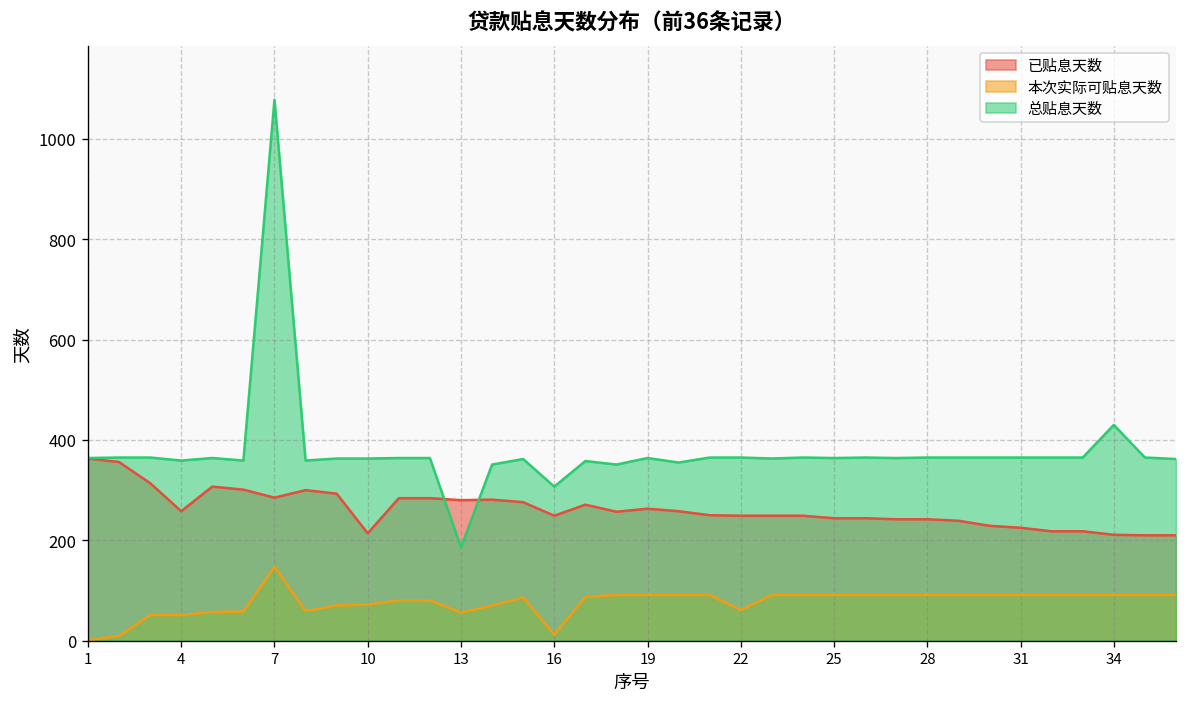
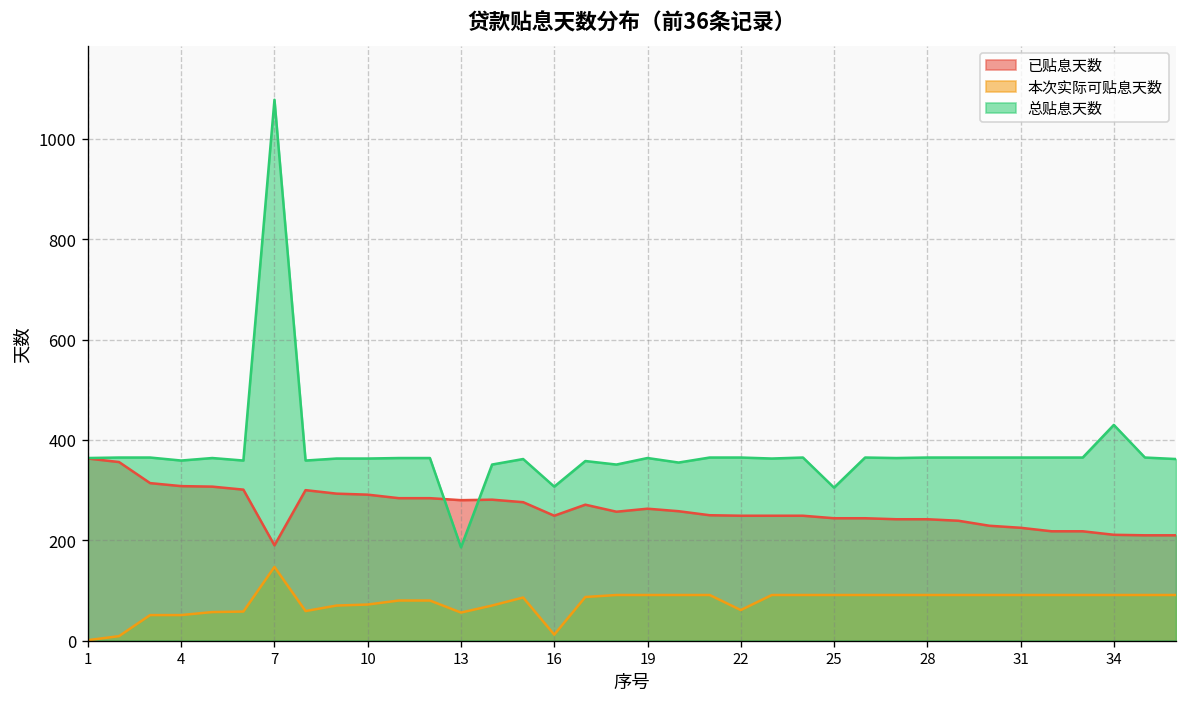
已贴息天数, 4: 260 -> 310
已贴息天数, 7: 290 -> 190
已贴息天数, 10: 210 -> 290
总贴息天数, 25: 360 -> 310
